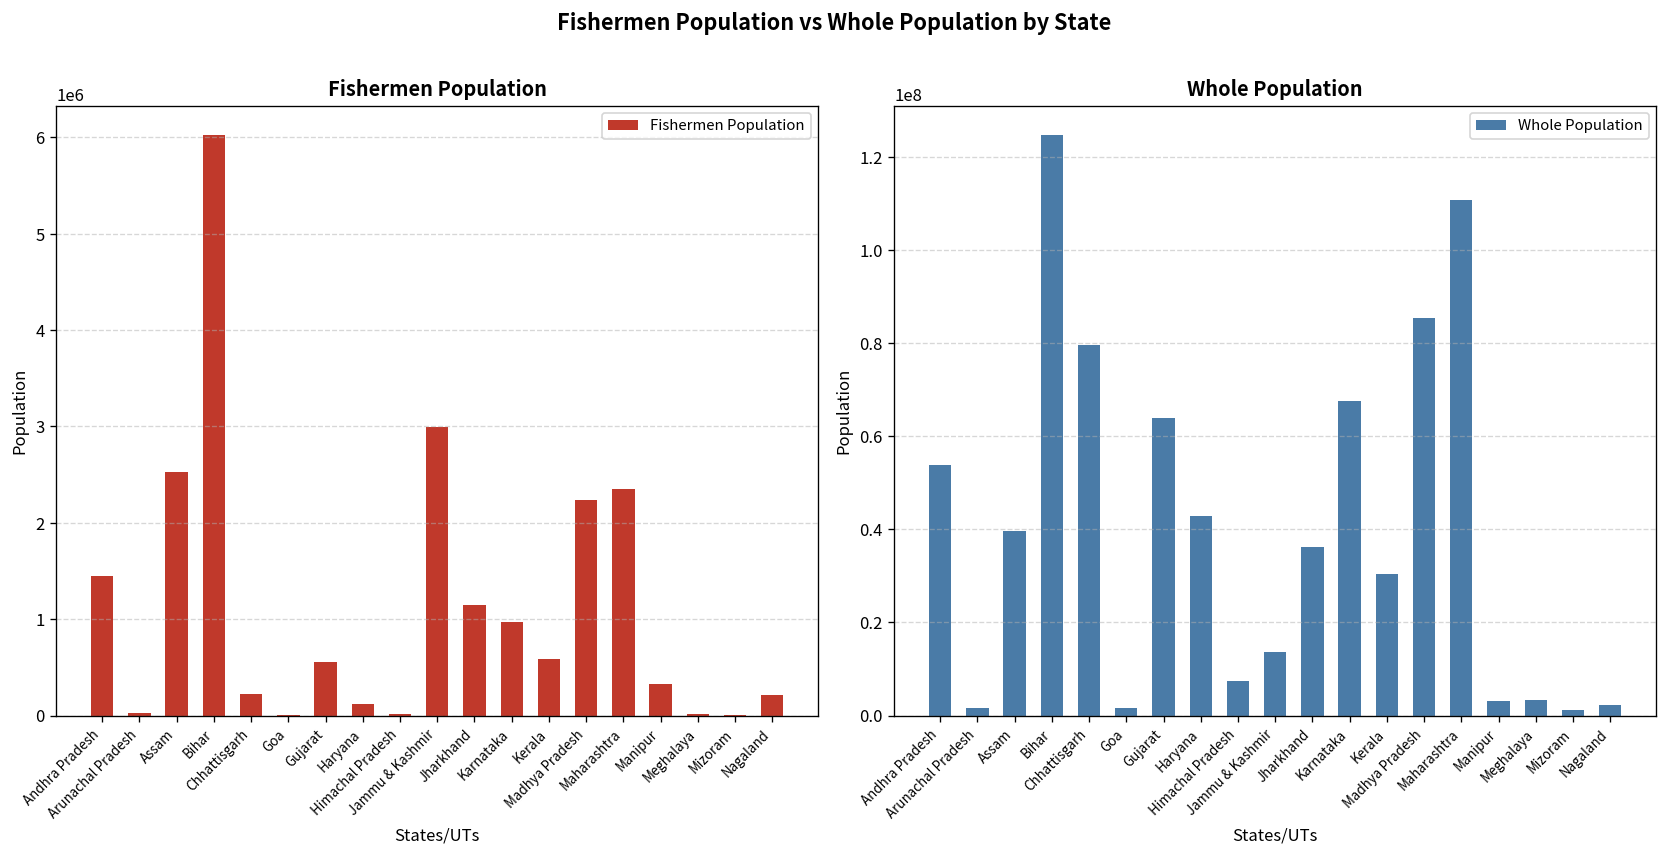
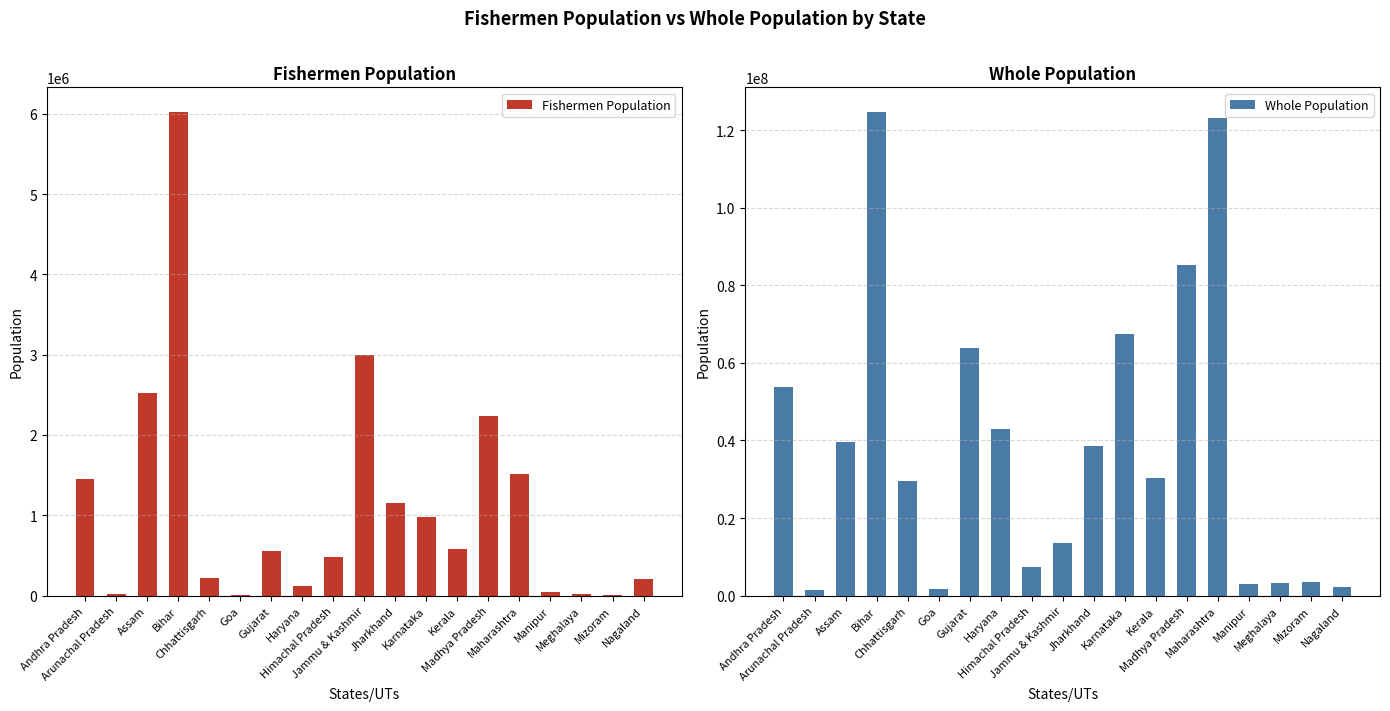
Fishermen Population, Himachal Pradesh: 0 -> 500000
Fishermen Population, Maharashtra: 2400000 -> 1500000
Fishermen Population, Manipur: 300000 -> 0
Whole Population, Chhattisgarh: 80000000 -> 29000000
Whole Population, Jharkhand: 36000000 -> 39000000
Whole Population, Maharashtra: 111000000 -> 123000000
Whole Population, Mizoram: 1000000 -> 4000000
